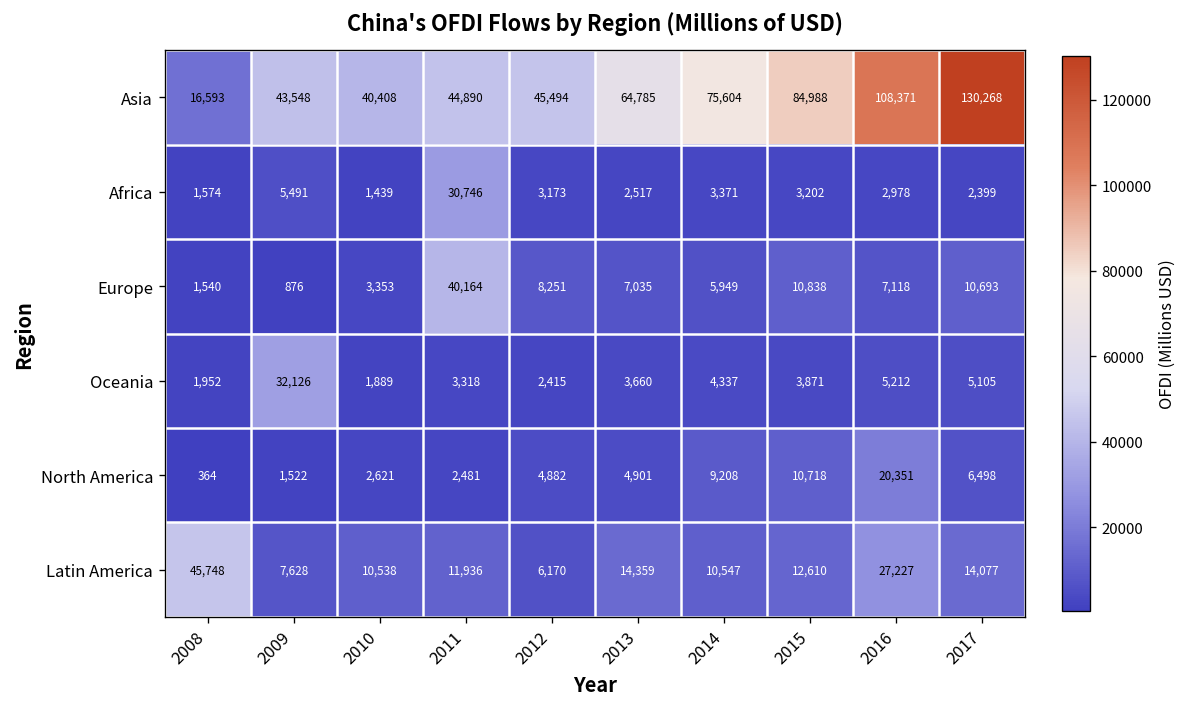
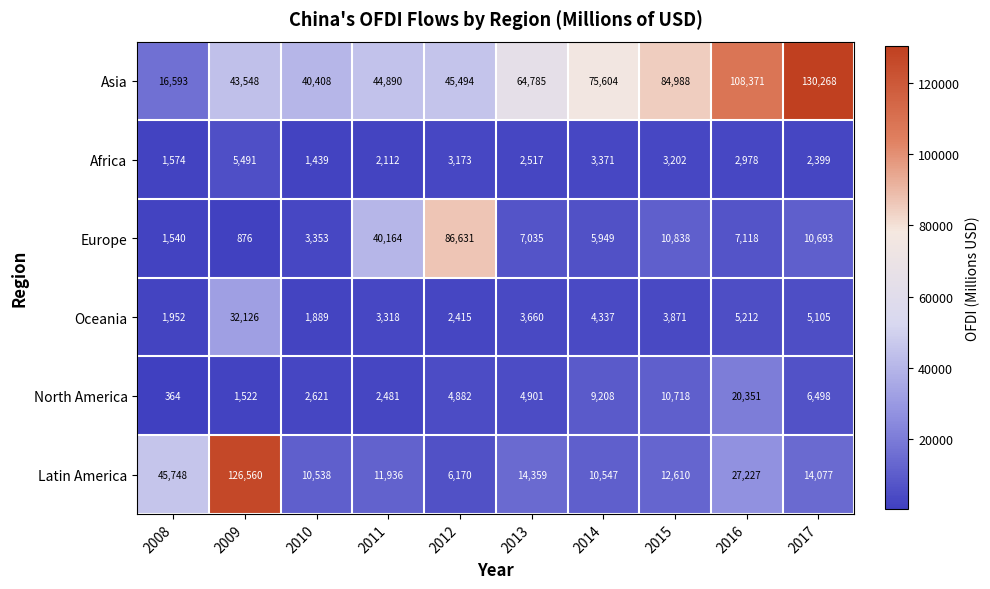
Africa, 2011: 30,746 -> 2,112
Europe, 2012: 8,251 -> 86,631
Latin America, 2009: 7,628 -> 126,560
